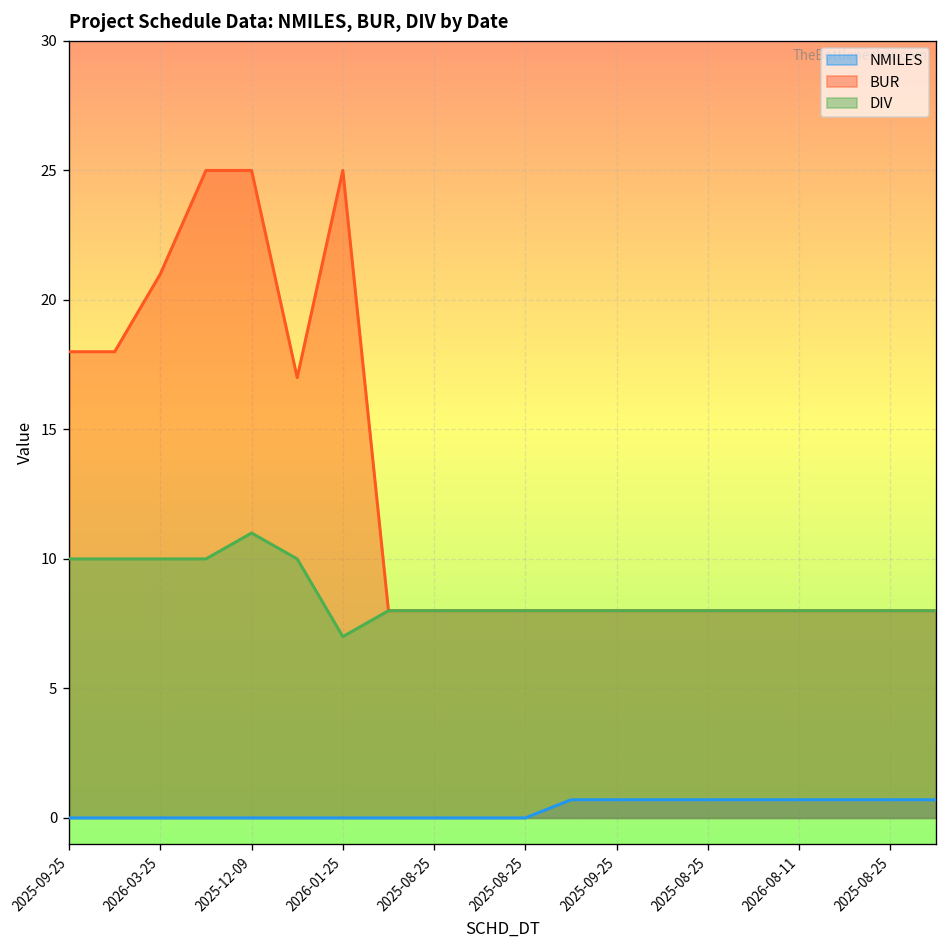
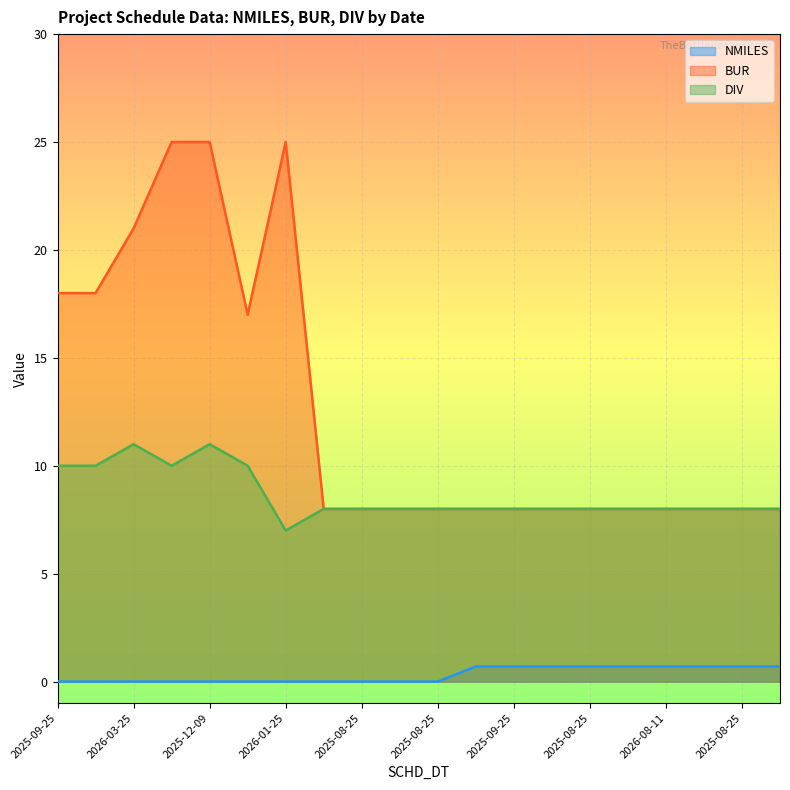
DIV, 2026-03-25: 10 -> 11
